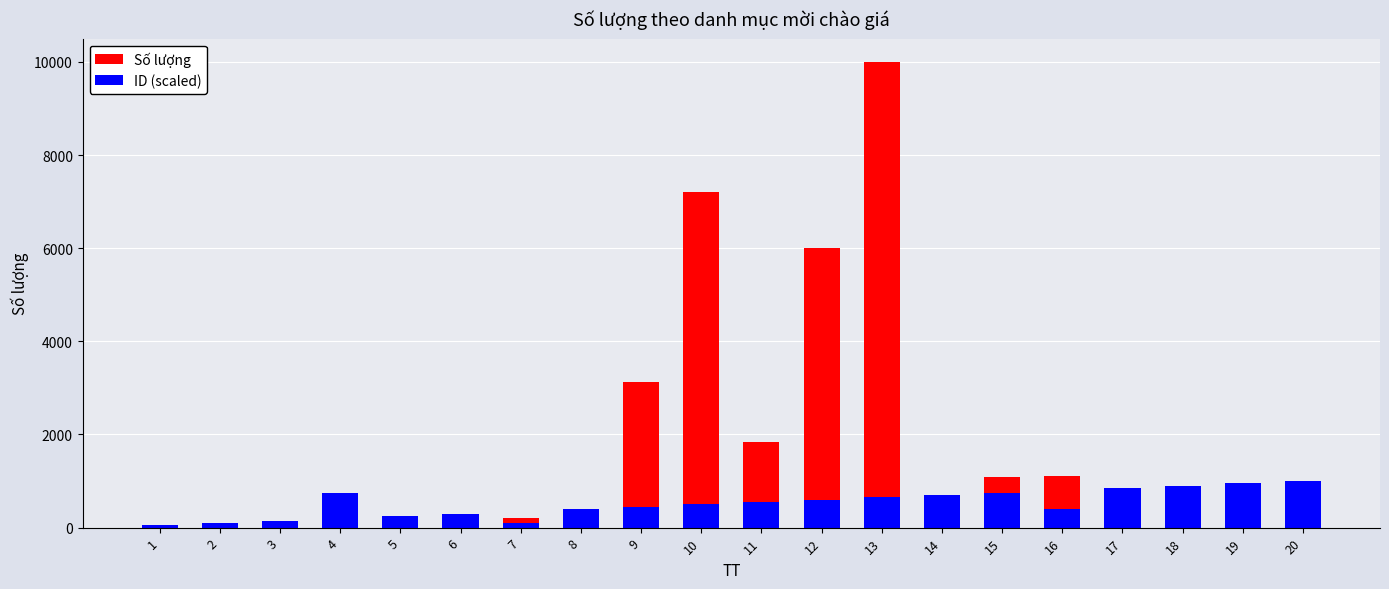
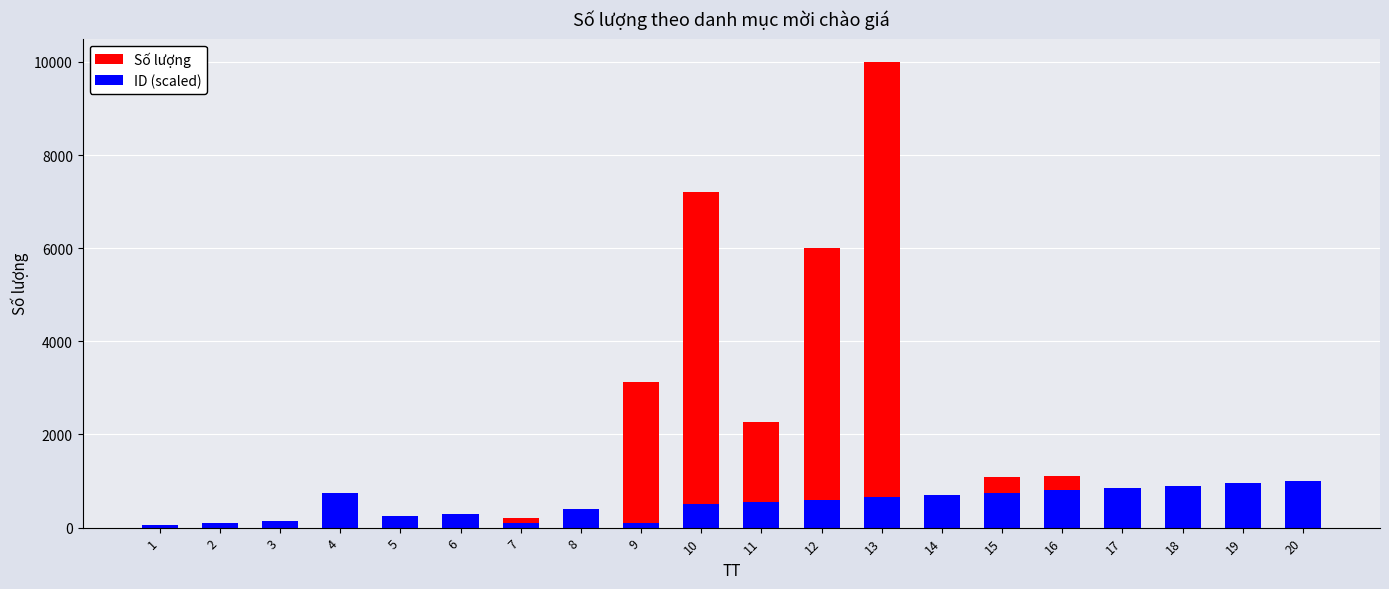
ID (scaled), 9: 500 -> 100
Số lượng, 11: 1800 -> 2300
ID (scaled), 16: 400 -> 800
